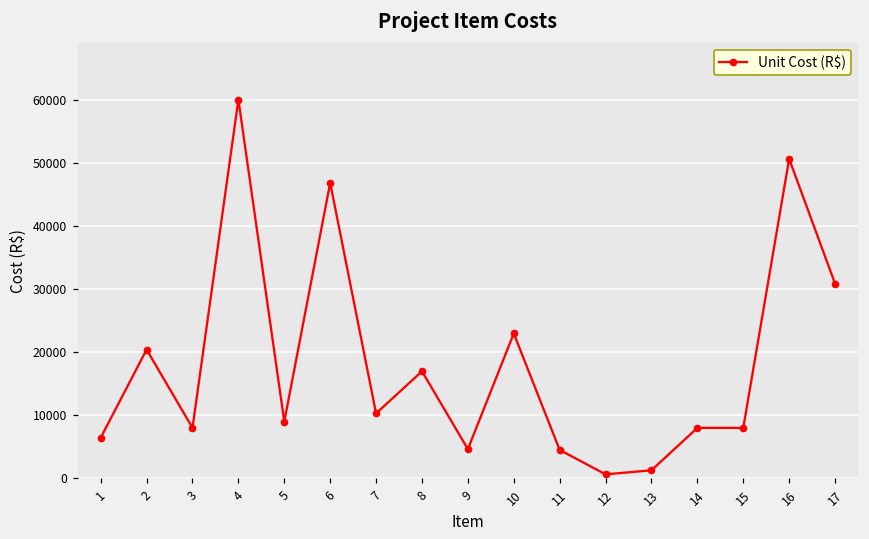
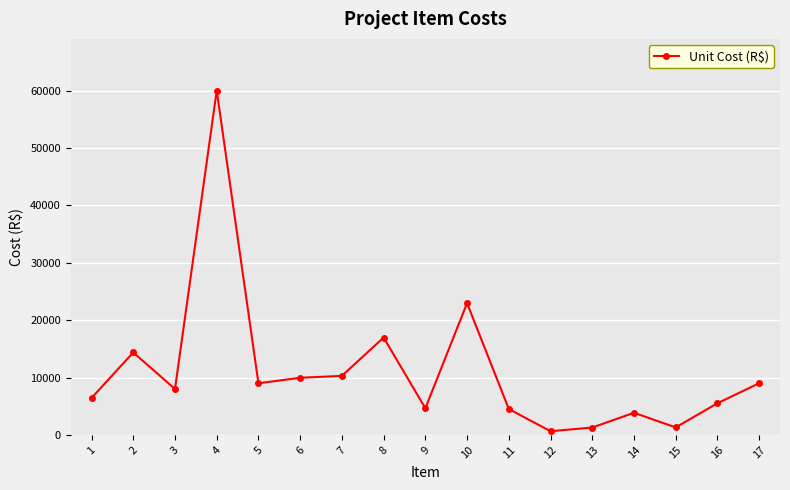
2: 20000 -> 14000
6: 47000 -> 10000
14: 8000 -> 4000
15: 8000 -> 1000
16: 51000 -> 6000
17: 31000 -> 9000
